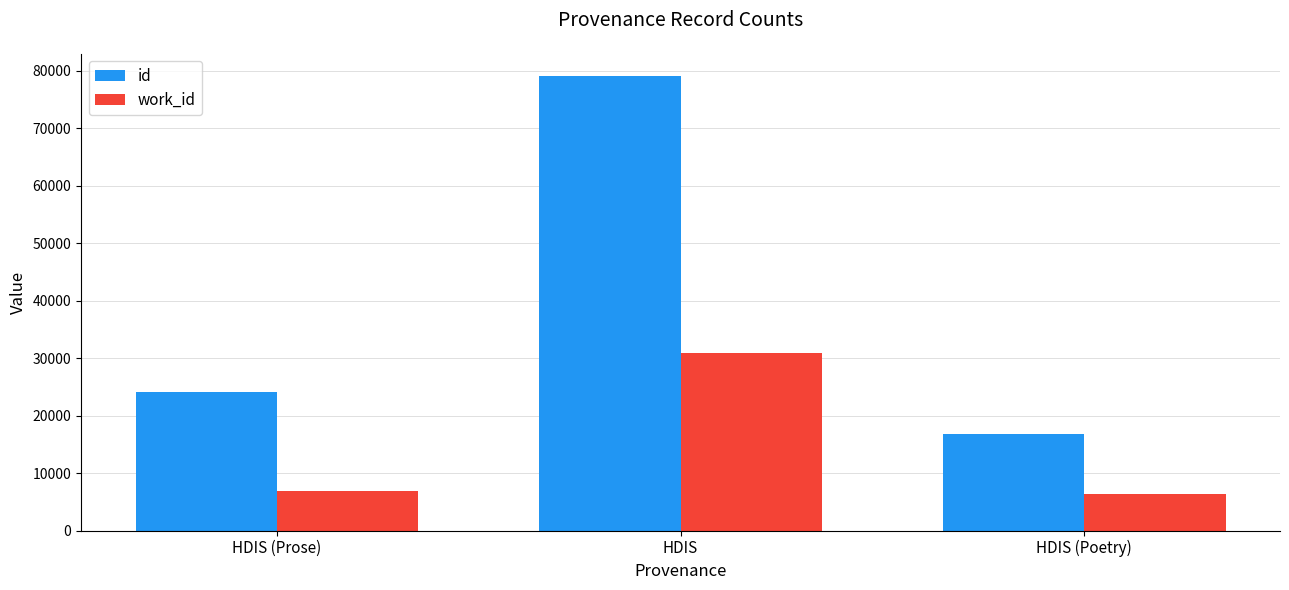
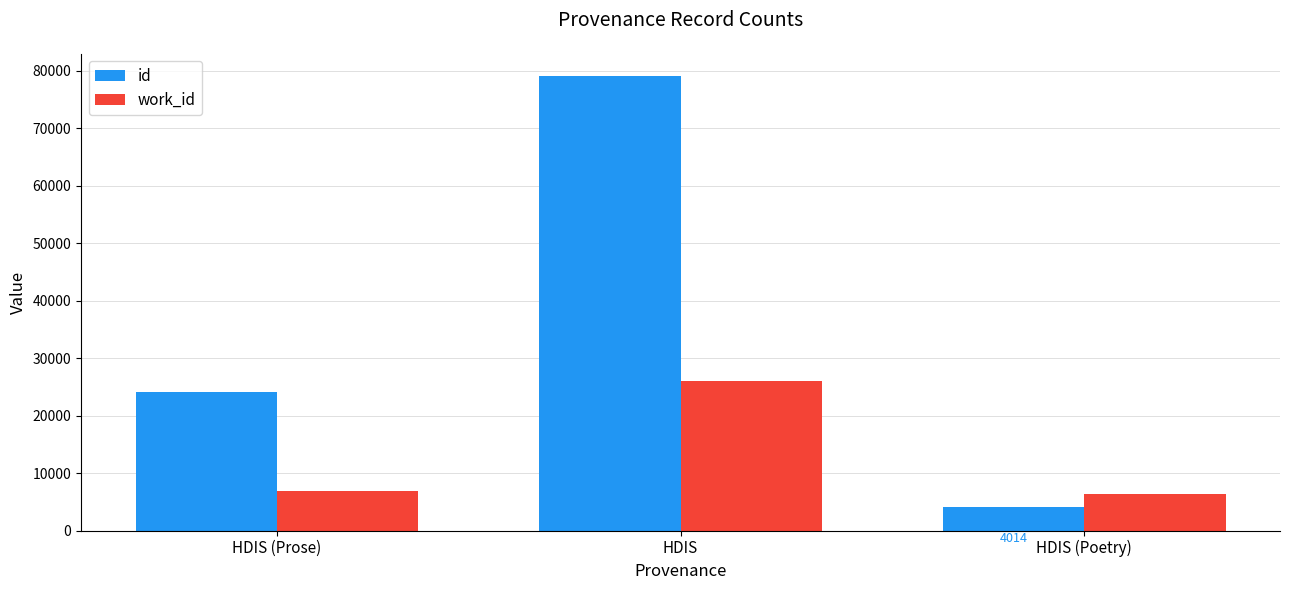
work_id, HDIS: 31000 -> 26000
id, HDIS (Poetry): 17000 -> 4000
